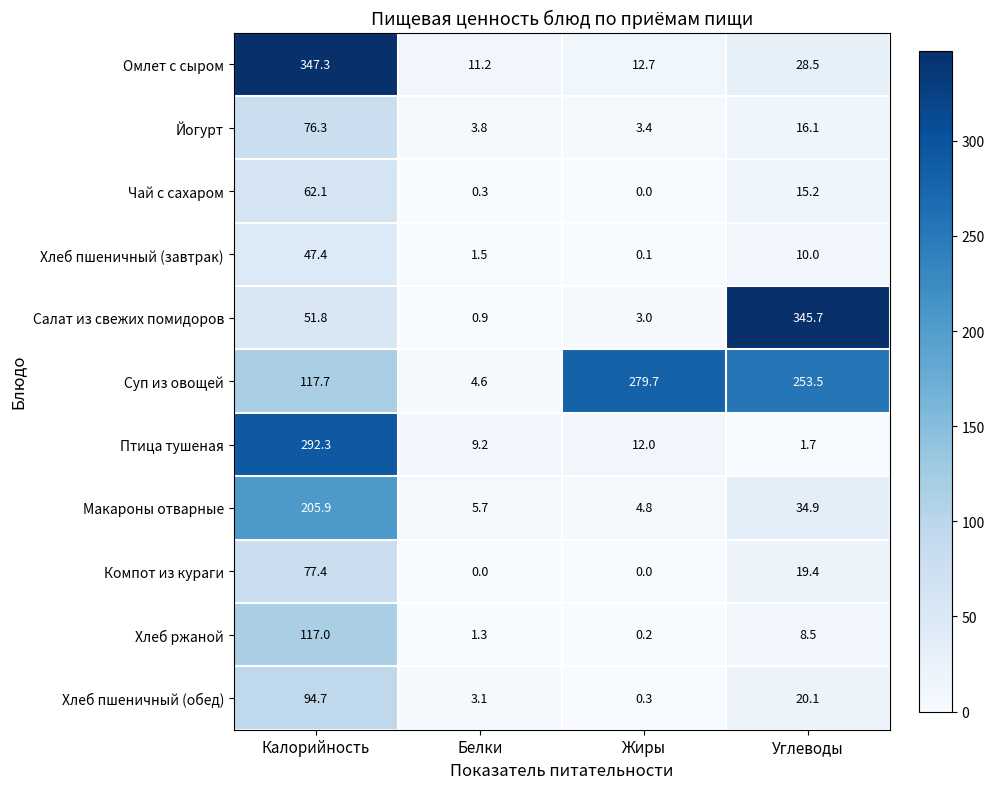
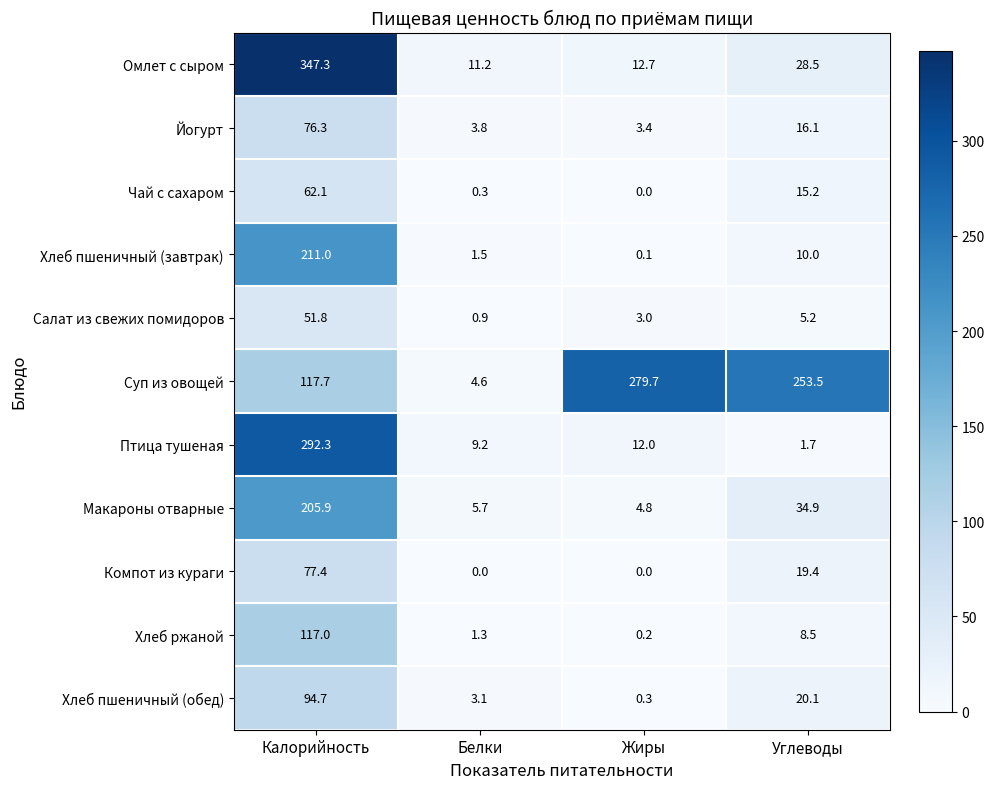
Хлеб пшеничный (завтрак), Калорийность: 47.4 -> 211.0
Салат из свежих помидоров, Углеводы: 345.7 -> 5.2
